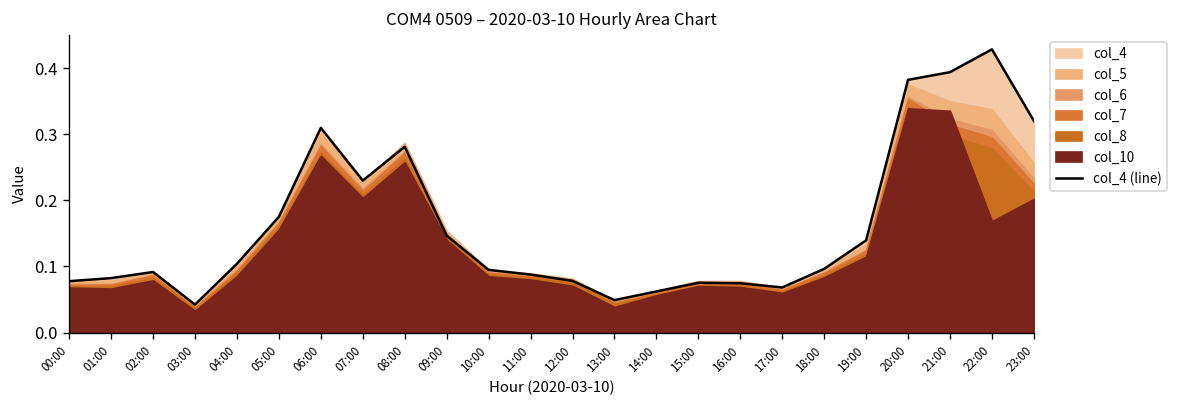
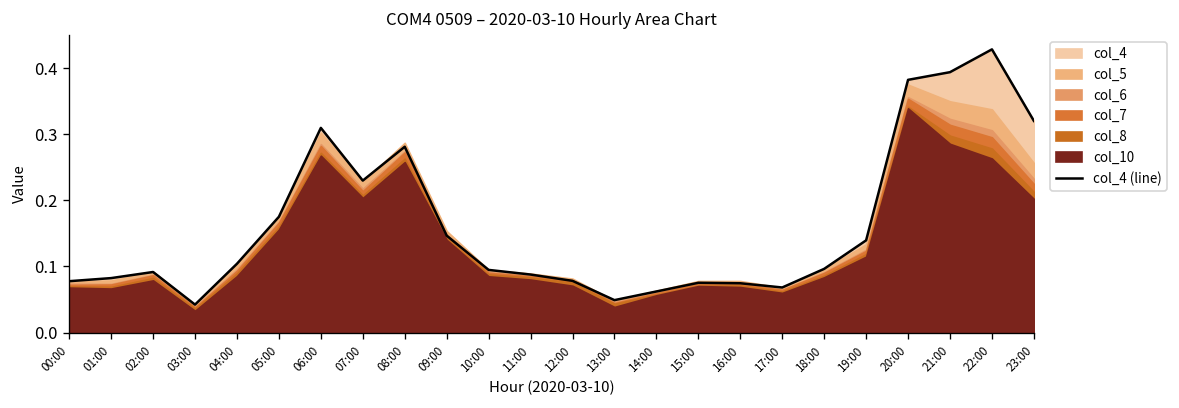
col_10, 21:00: 0.34 -> 0.29
col_10, 22:00: 0.17 -> 0.26
